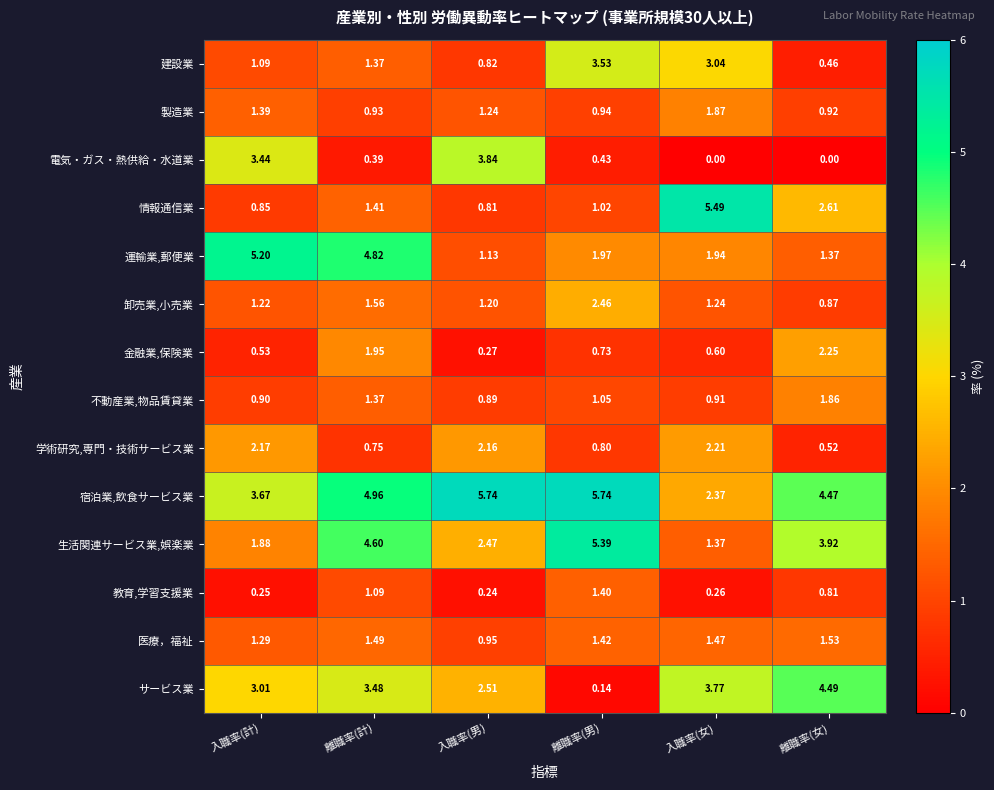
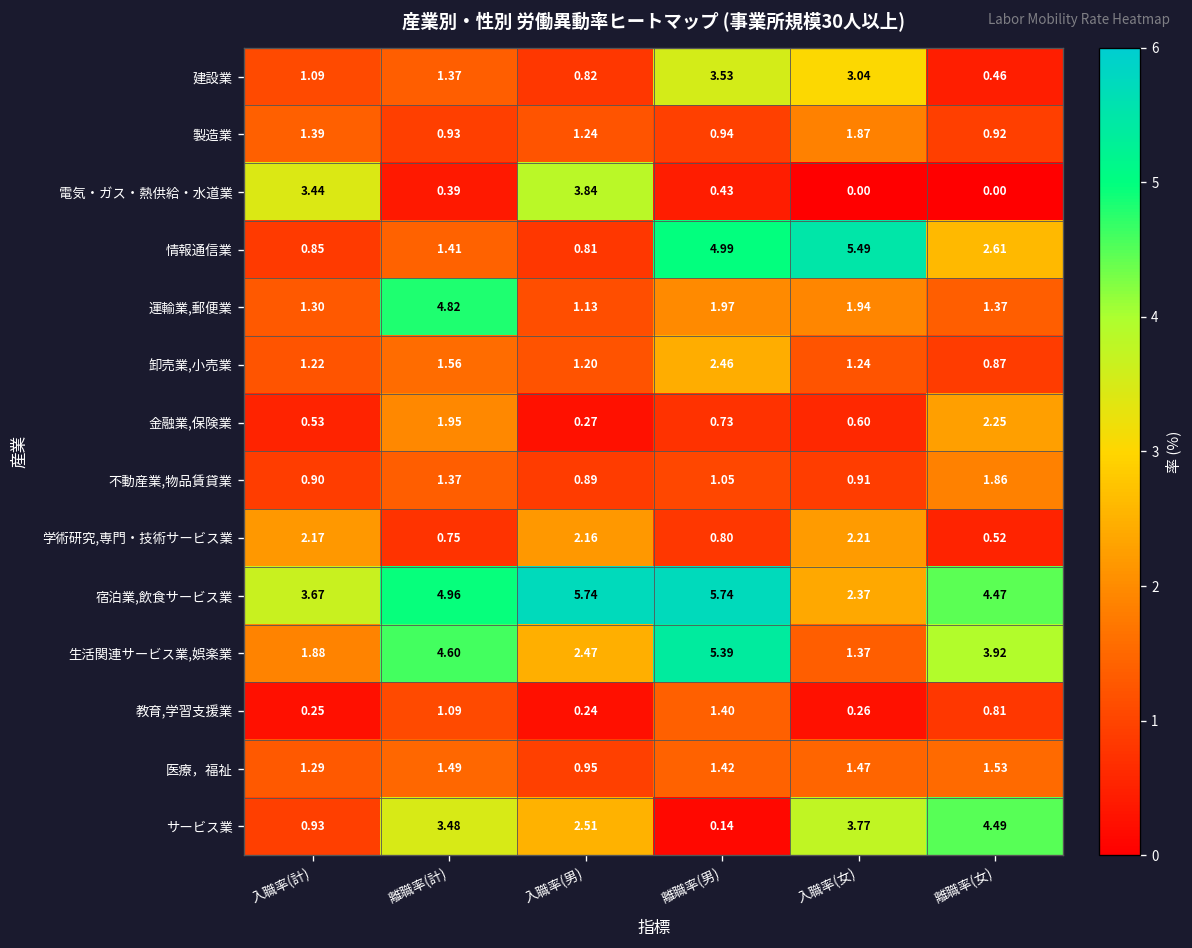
情報通信業, 離職率(男): 1.02 -> 4.99
運輸業,郵便業, 入職率(計): 5.20 -> 1.30
サービス業, 入職率(計): 3.01 -> 0.93
